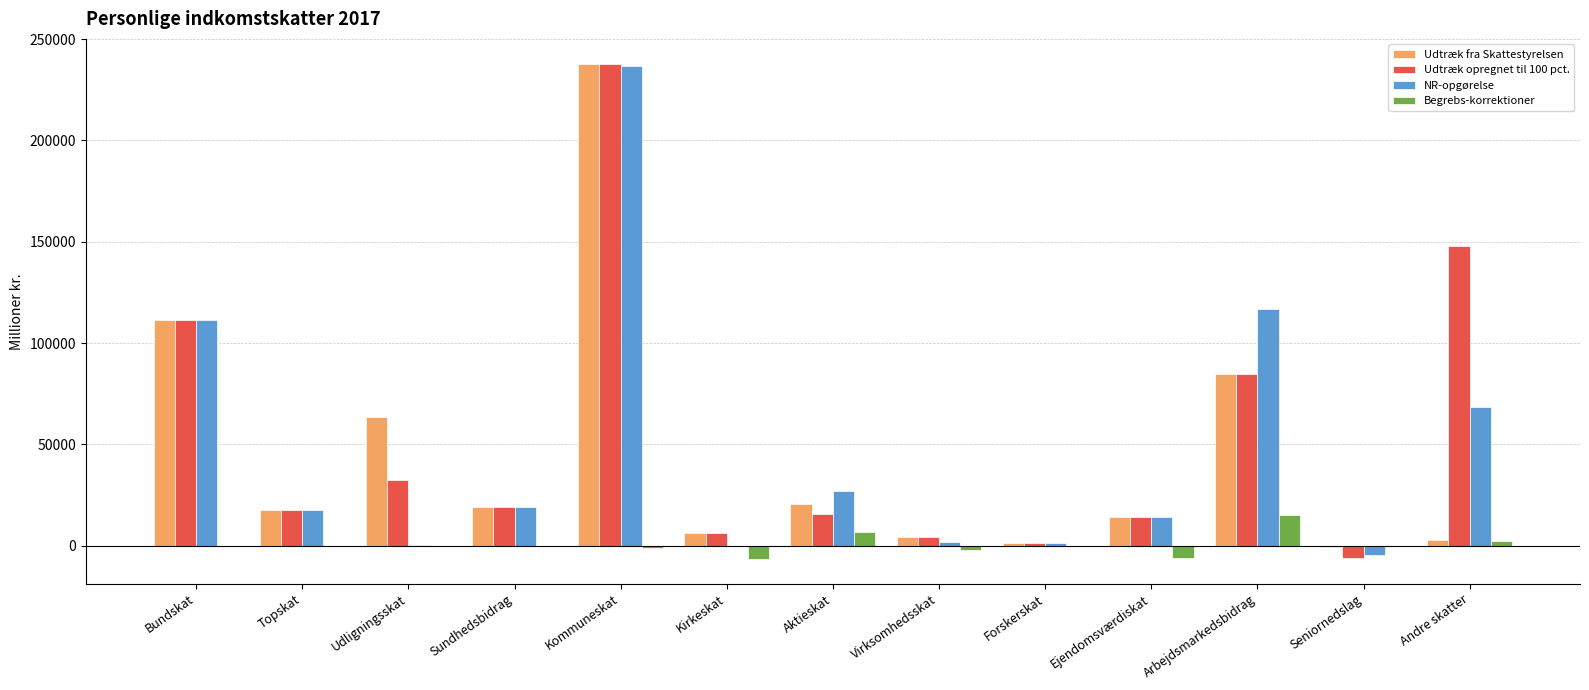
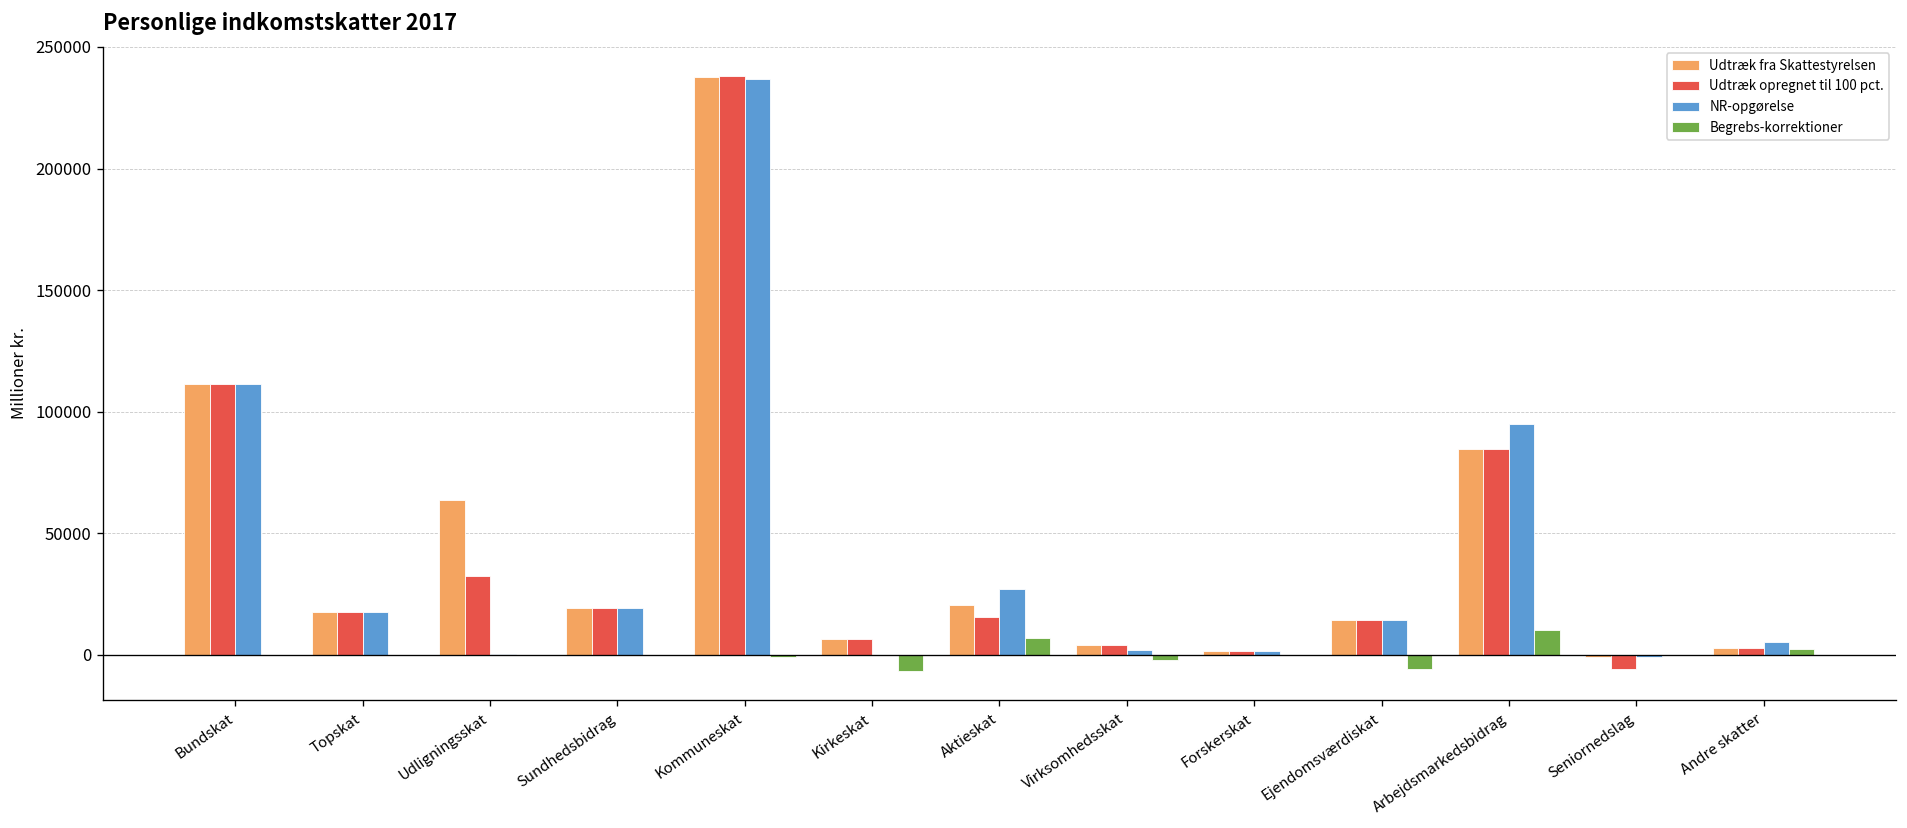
NR-opgørelse, Arbejdsmarkedsbidrag: 117000 -> 95000
Begrebs-korrektioner, Arbejdsmarkedsbidrag: 15000 -> 10000
NR-opgørelse, Seniornedslag: -5000 -> -1000
Udtræk opregnet til 100 pct., Andre skatter: 148000 -> 3000
NR-opgørelse, Andre skatter: 69000 -> 5000
